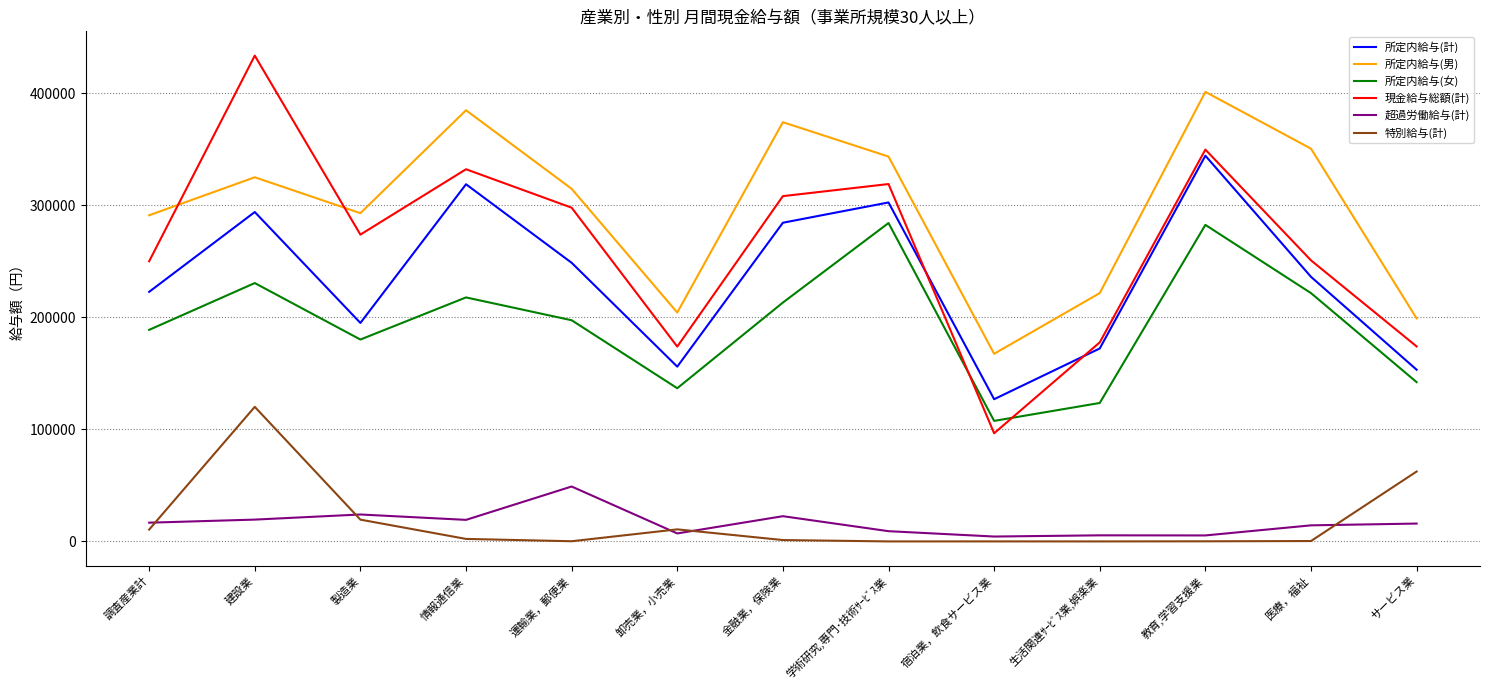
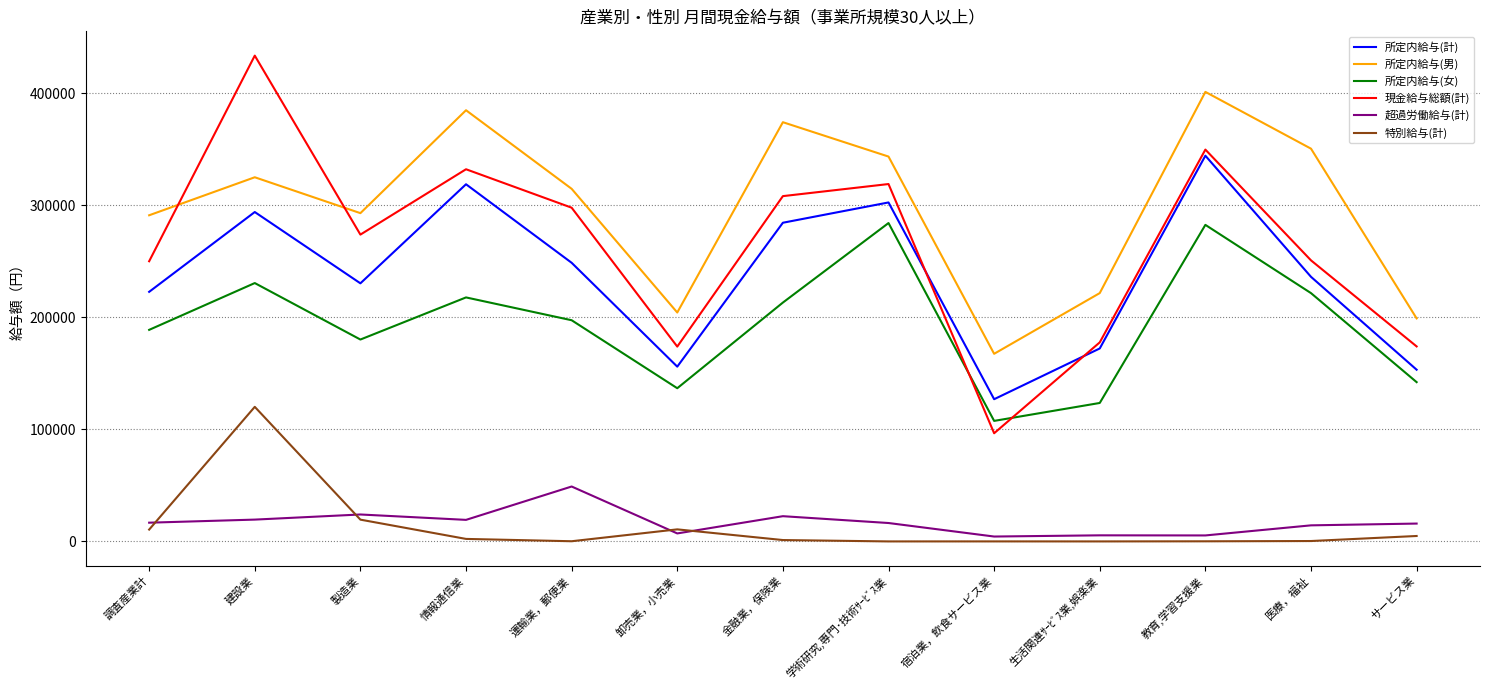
所定内給与(計), 製造業: 195000 -> 230000
超過労働給与(計), 学術研究,専門･技術ｻｰﾋﾞｽ業: 9000 -> 16000
特別給与(計), サービス業: 62000 -> 5000
